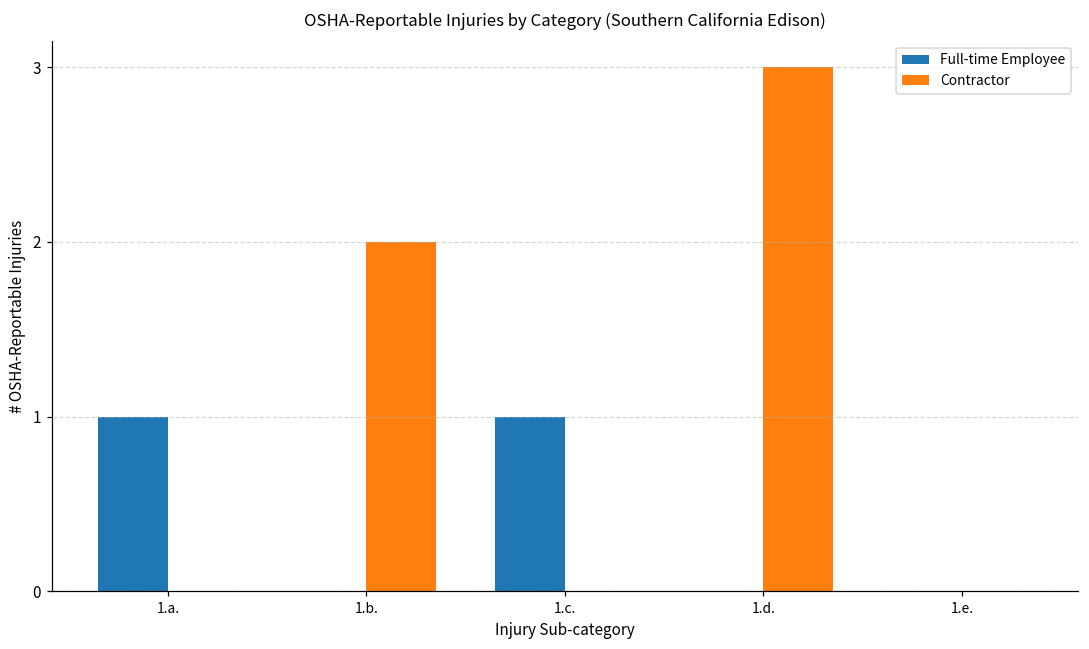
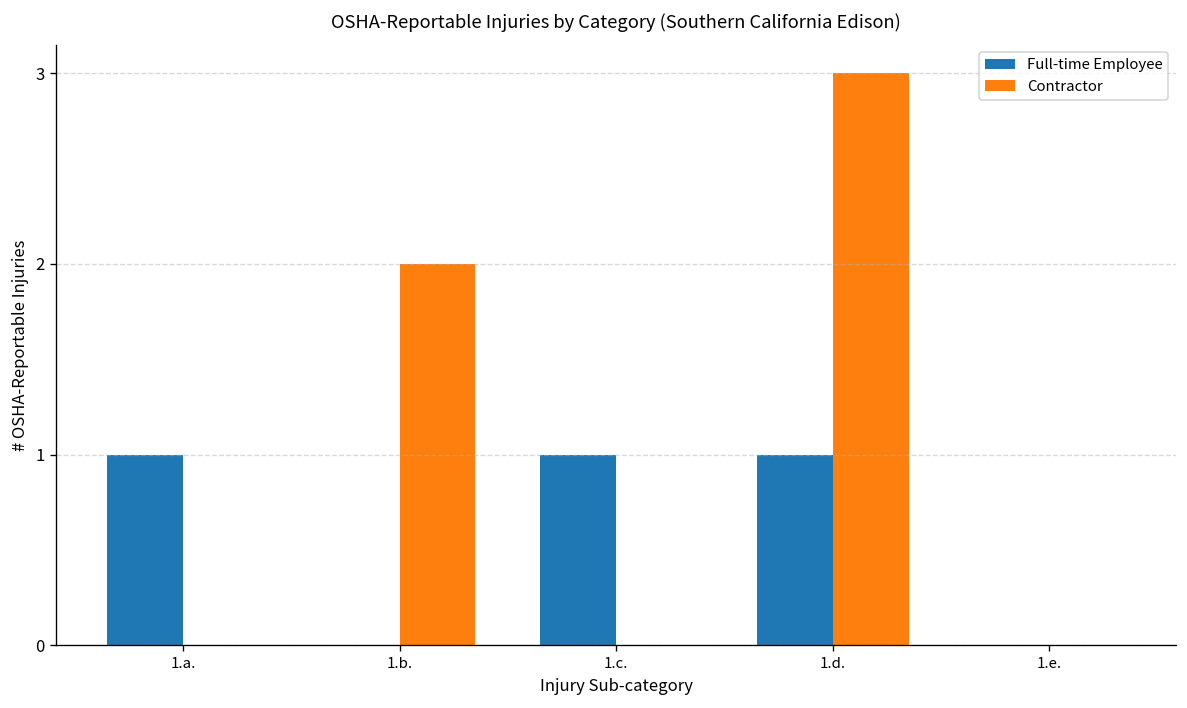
Full-time Employee, 1.d.: 0 -> 1
